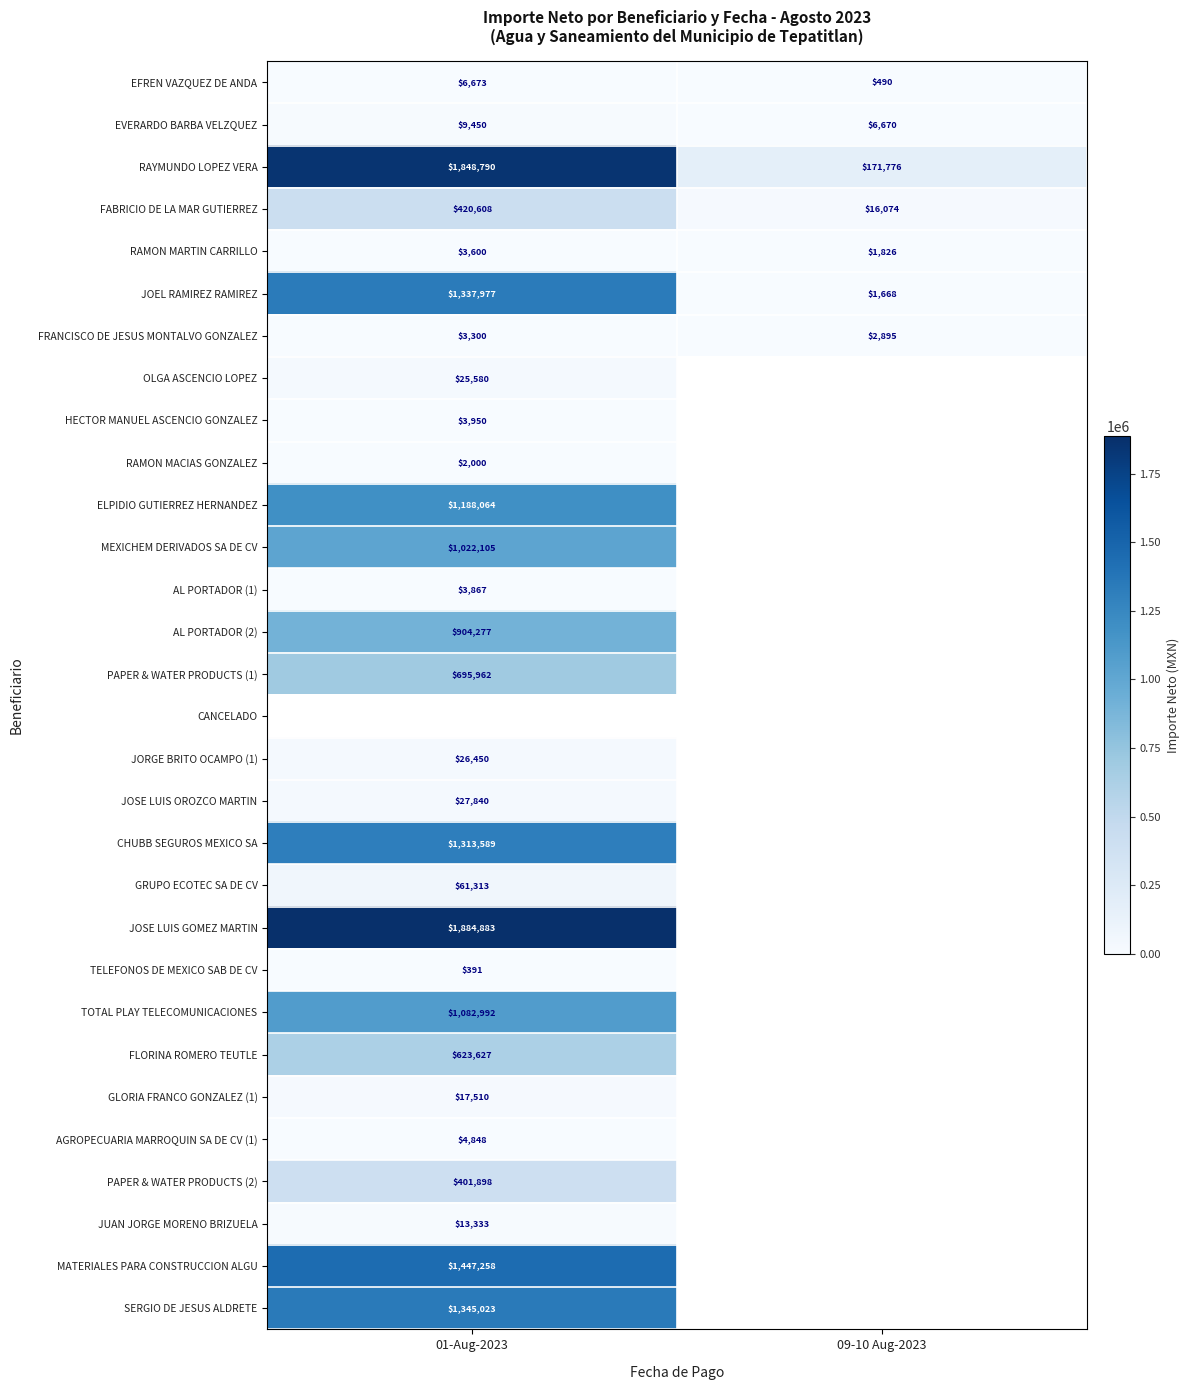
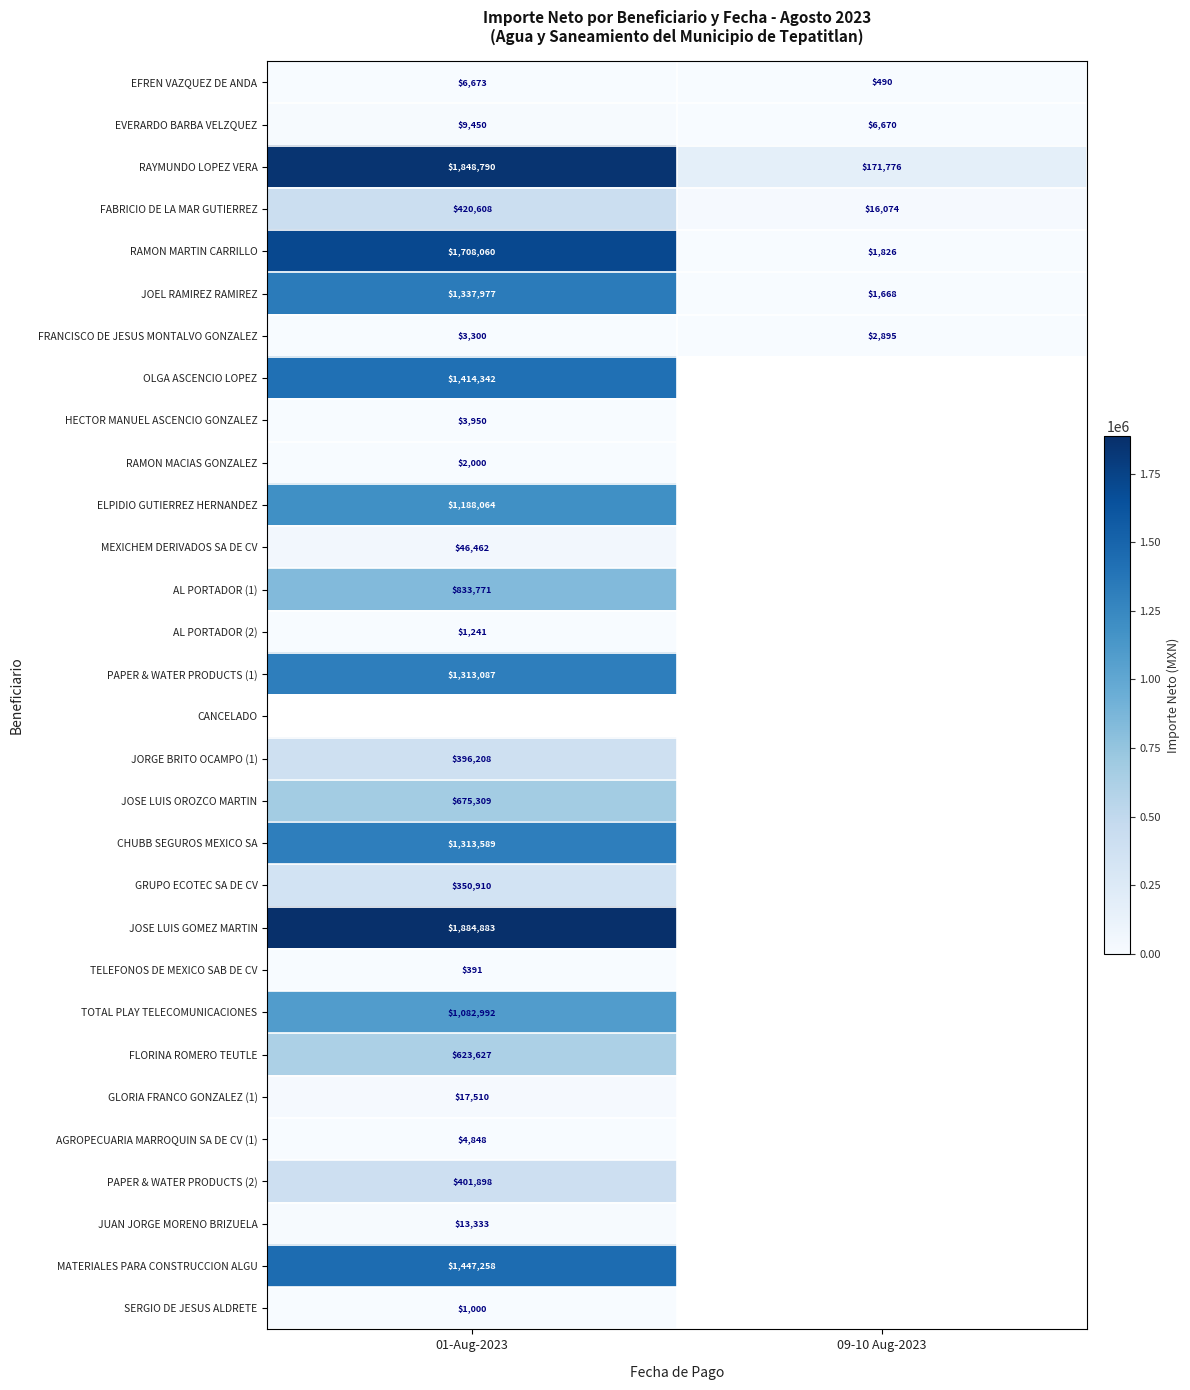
RAMON MARTIN CARRILLO, 01-Aug-2023: $3,600 -> $1,708,060
OLGA ASCENCIO LOPEZ, 01-Aug-2023: $25,580 -> $1,414,342
MEXICHEM DERIVADOS SA DE CV, 01-Aug-2023: $1,022,105 -> $46,462
AL PORTADOR (1), 01-Aug-2023: $3,867 -> $833,771
AL PORTADOR (2), 01-Aug-2023: $904,277 -> $1,241
PAPER & WATER PRODUCTS (1), 01-Aug-2023: $695,962 -> $1,313,087
JORGE BRITO OCAMPO (1), 01-Aug-2023: $26,450 -> $396,208
JOSE LUIS OROZCO MARTIN, 01-Aug-2023: $27,840 -> $675,309
GRUPO ECOTEC SA DE CV, 01-Aug-2023: $61,313 -> $350,910
SERGIO DE JESUS ALDRETE, 01-Aug-2023: $1,345,023 -> $1,000
